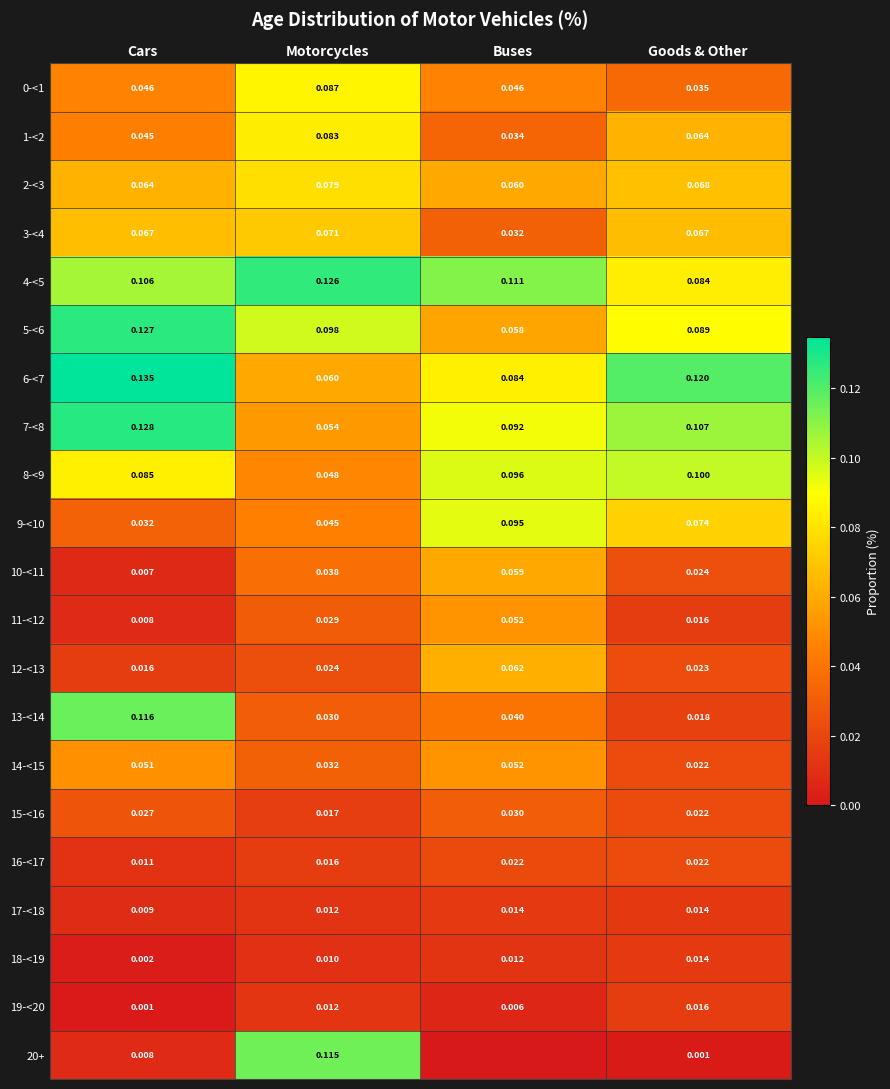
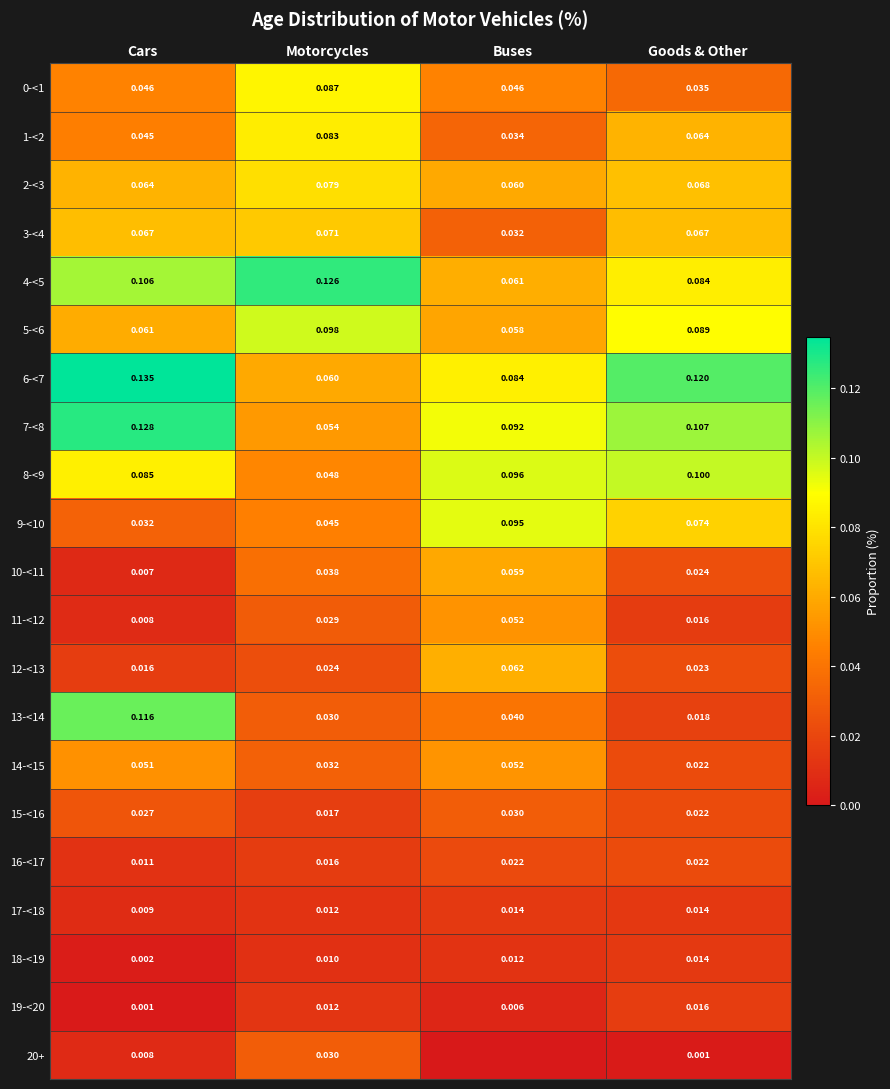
4-<5, Buses: 0.111 -> 0.061
5-<6, Cars: 0.127 -> 0.061
20+, Motorcycles: 0.115 -> 0.030
